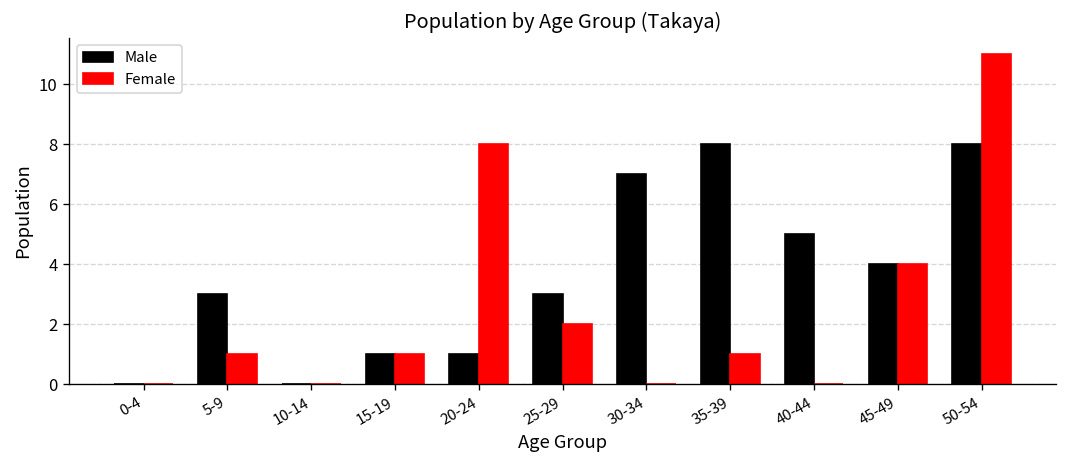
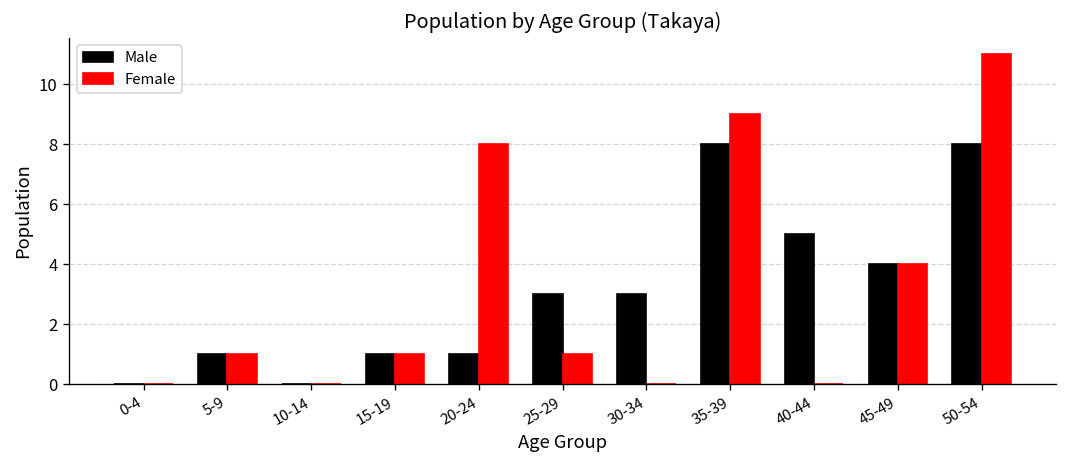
Male, 5-9: 3 -> 1
Female, 25-29: 2 -> 1
Male, 30-34: 7 -> 3
Female, 35-39: 1 -> 9
